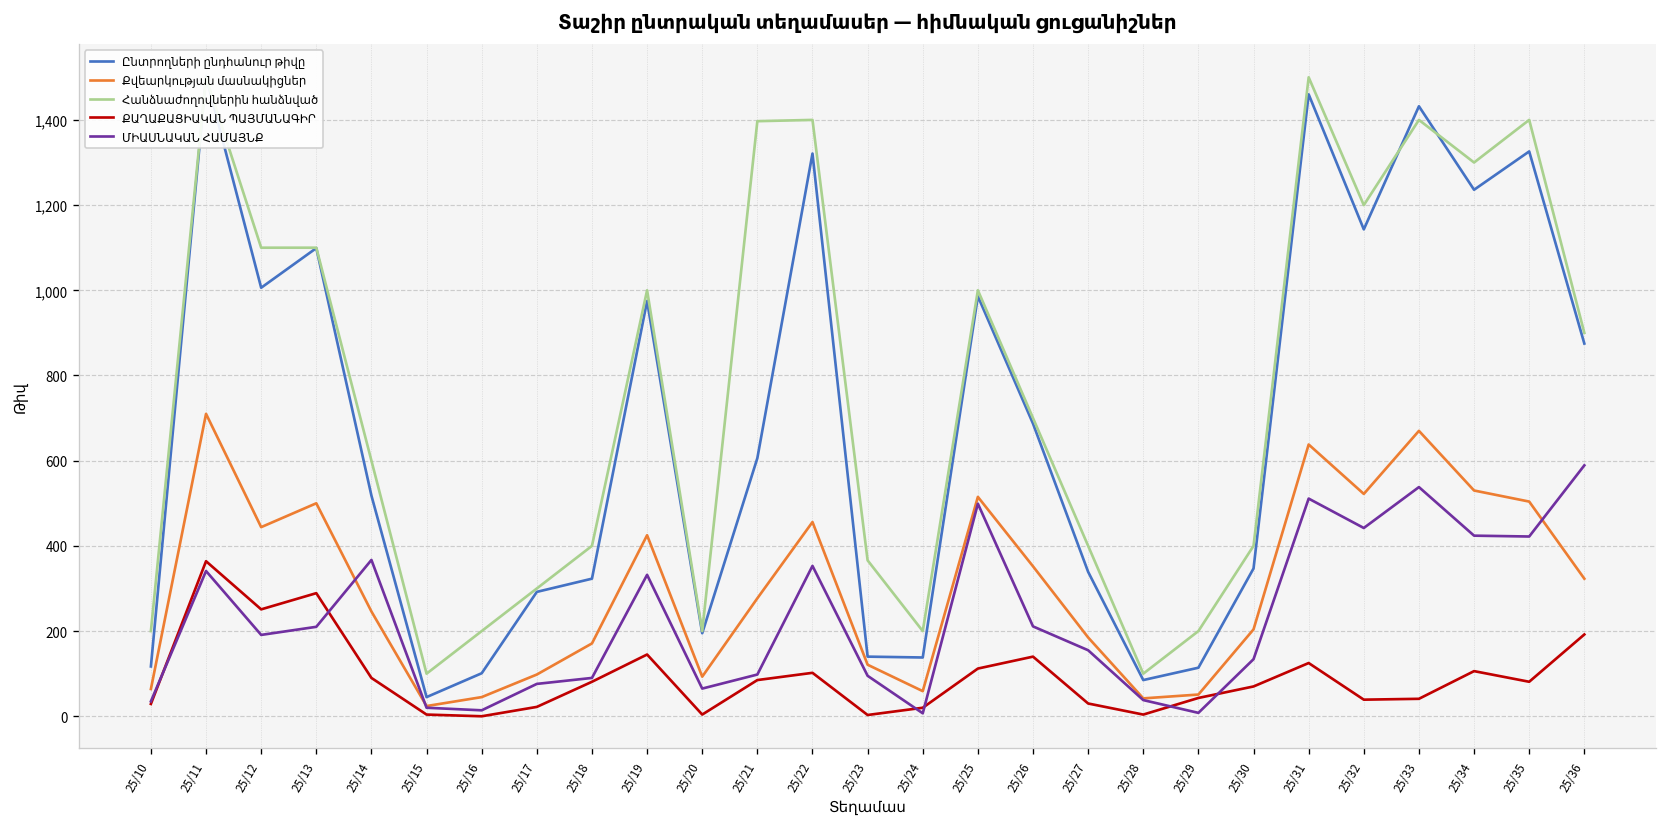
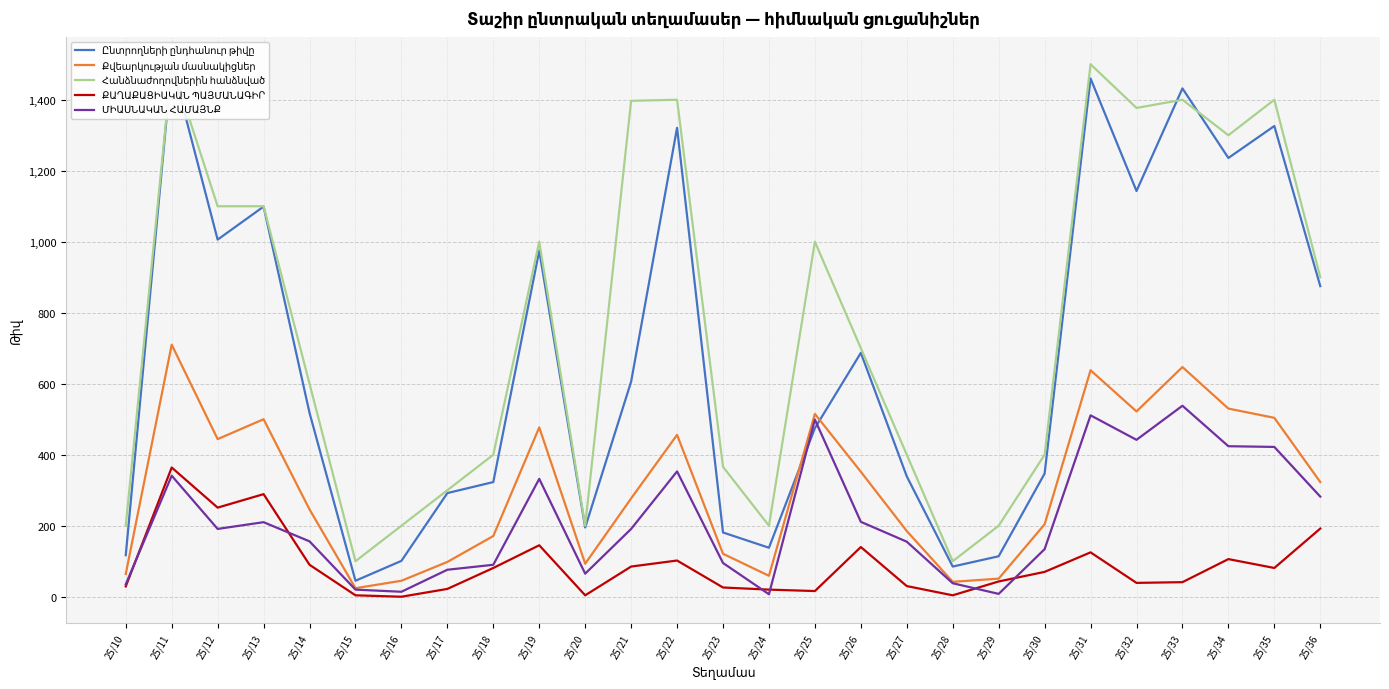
ՄԻԱՍՆԱԿԱՆ ՀԱՄԱՅՆՔ, 25/14: 370 -> 160
Քվեարկության մասնակիցներ, 25/19: 430 -> 480
ՄԻԱՍՆԱԿԱՆ ՀԱՄԱՅՆՔ, 25/21: 100 -> 190
Ընտրողների ընդհանուր թիվը, 25/23: 140 -> 180
ՔԱՂԱՔԱՑԻԱԿԱՆ ՊԱՅՄԱՆԱԳԻՐ, 25/23: 0 -> 30
Ընտրողների ընդհանուր թիվը, 25/25: 990 -> 480
ՔԱՂԱՔԱՑԻԱԿԱՆ ՊԱՅՄԱՆԱԳԻՐ, 25/25: 110 -> 20
Հանձնաժողովներին հանձնված, 25/32: 1,200 -> 1,380
Քվեարկության մասնակիցներ, 25/33: 670 -> 650
ՄԻԱՍՆԱԿԱՆ ՀԱՄԱՅՆՔ, 25/36: 590 -> 280
